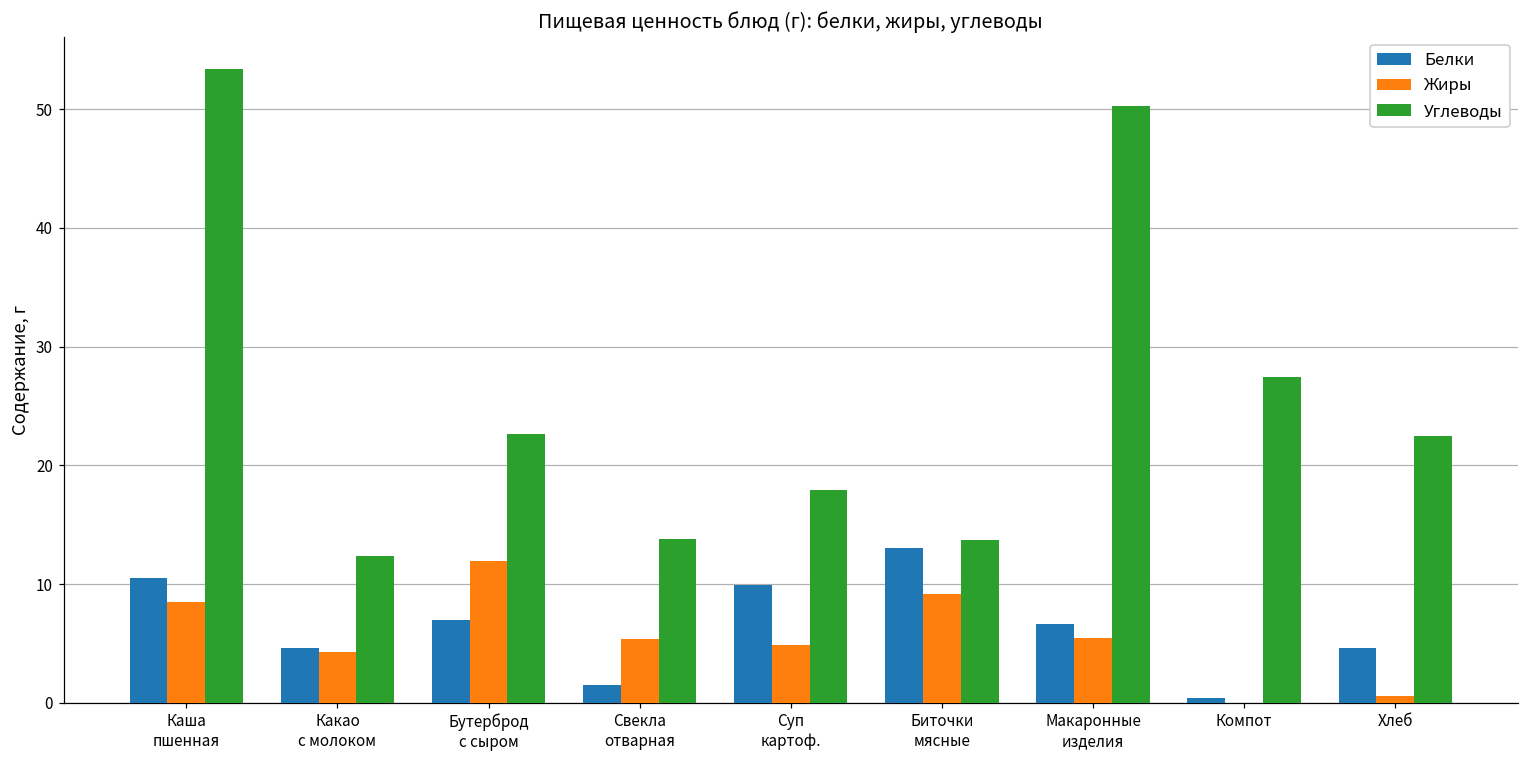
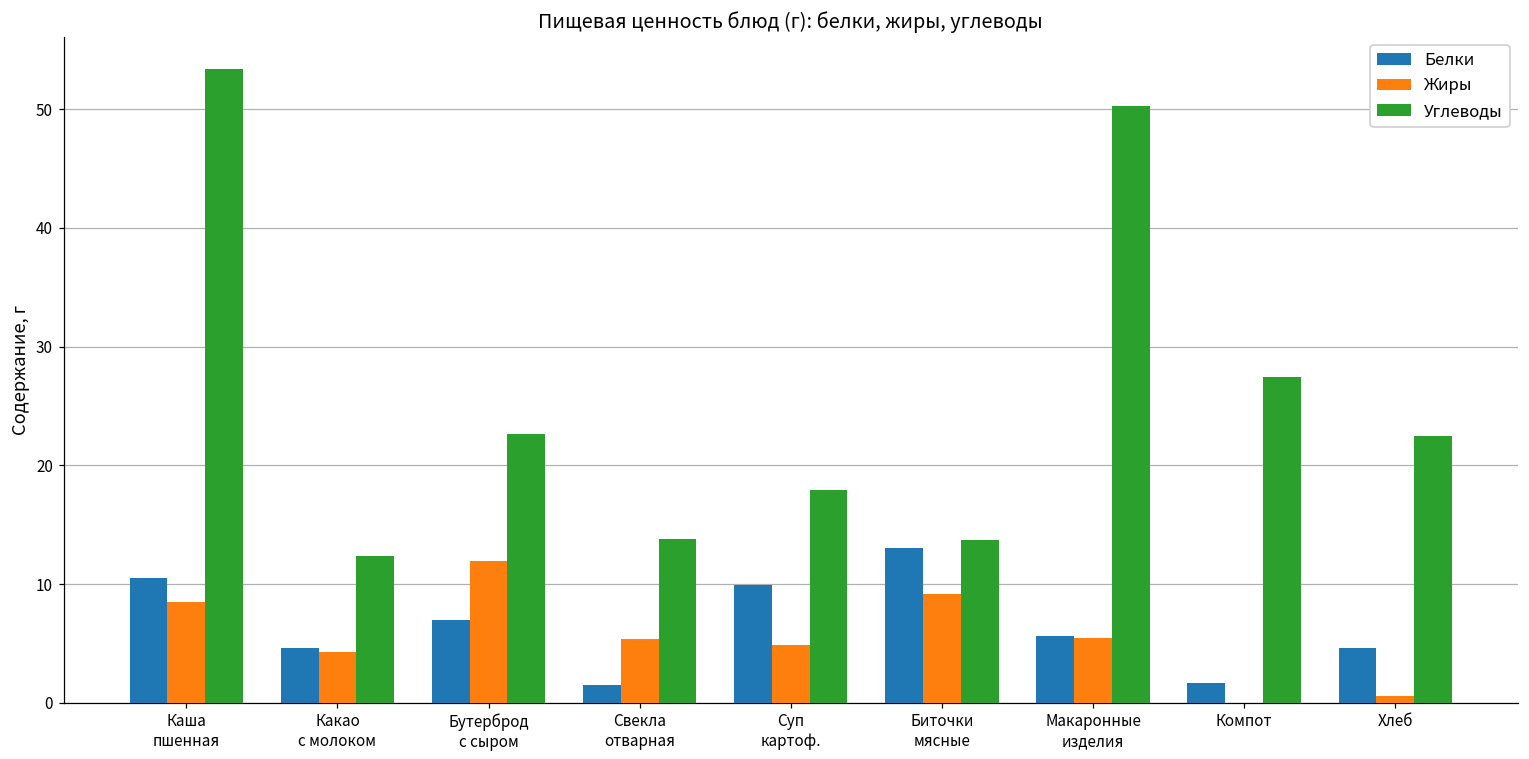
Белки, Макаронные изделия: 6.7 -> 5.6
Белки, Компот: 0.4 -> 1.7
